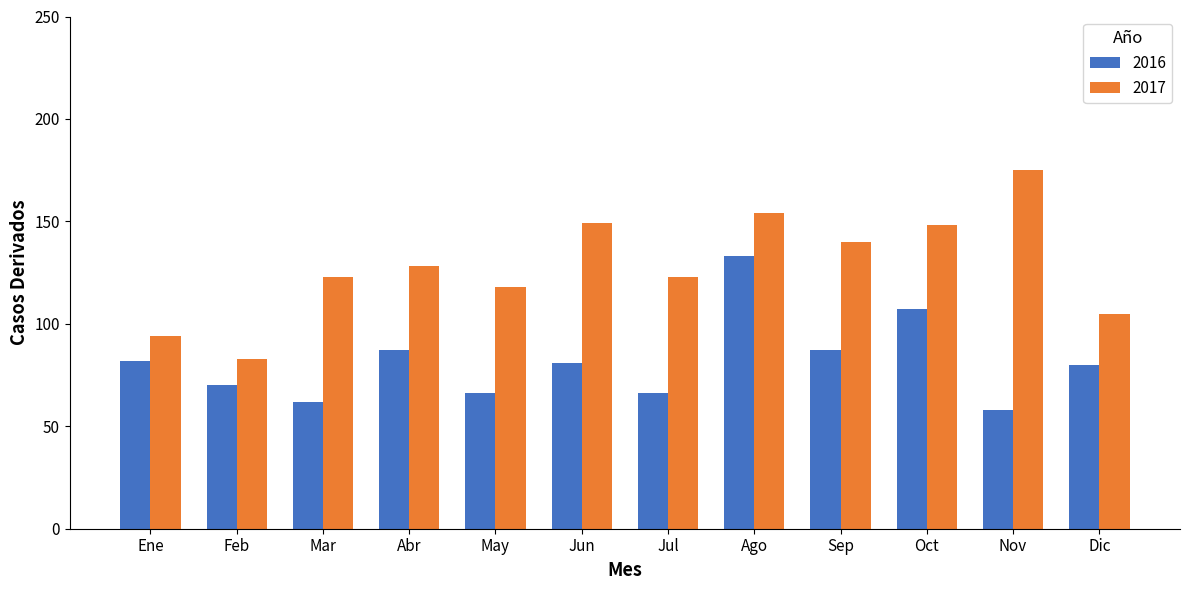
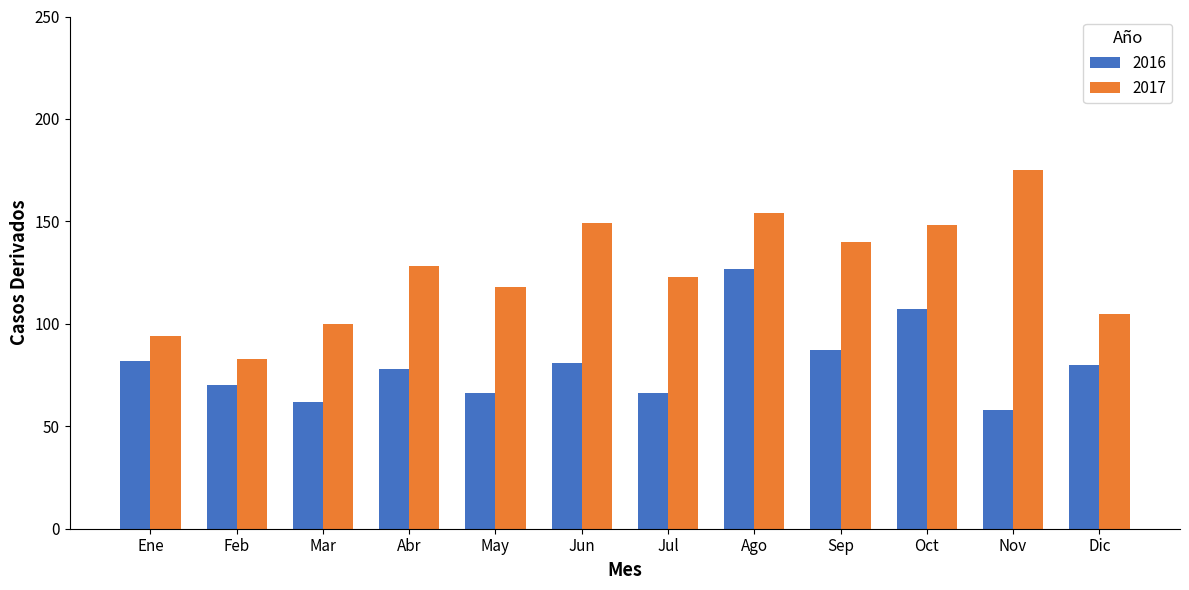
2017, Mar: 123 -> 100
2016, Abr: 87 -> 78
2016, Ago: 133 -> 127
